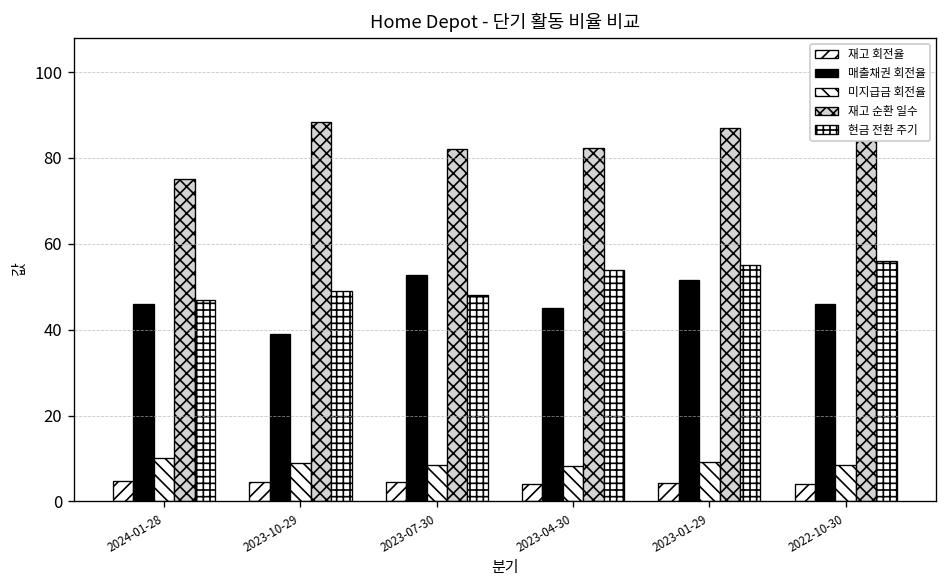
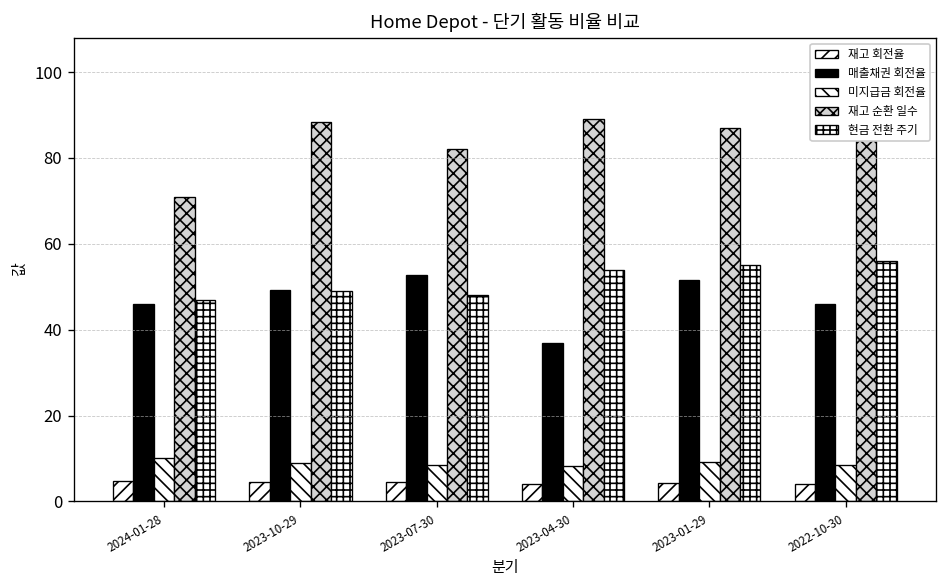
재고 순환 일수, 2024-01-28: 75 -> 71
매출채권 회전율, 2023-10-29: 39 -> 49
매출채권 회전율, 2023-04-30: 45 -> 37
재고 순환 일수, 2023-04-30: 82 -> 89
